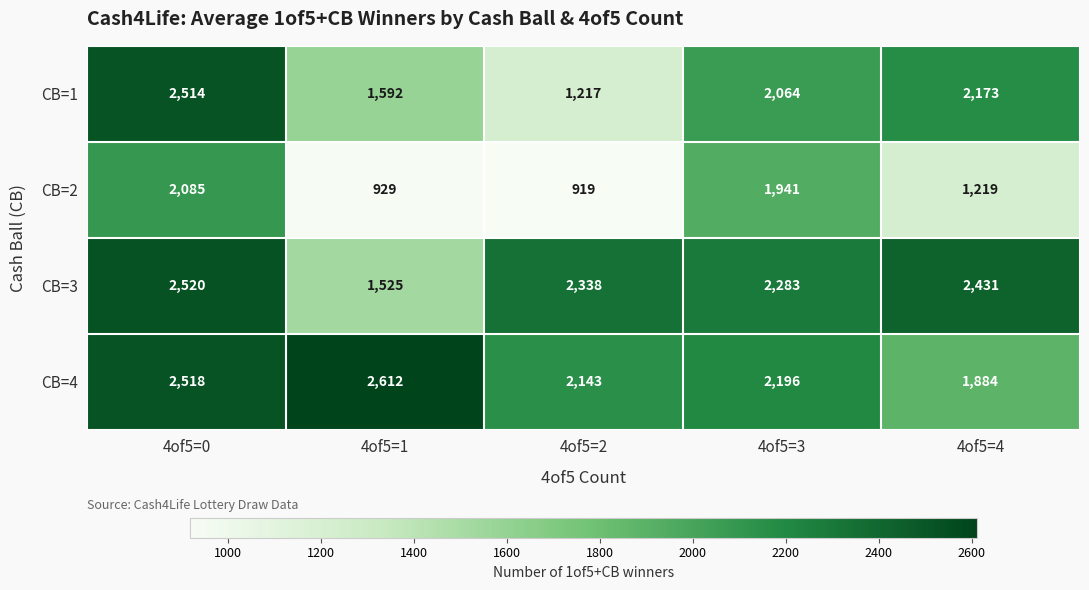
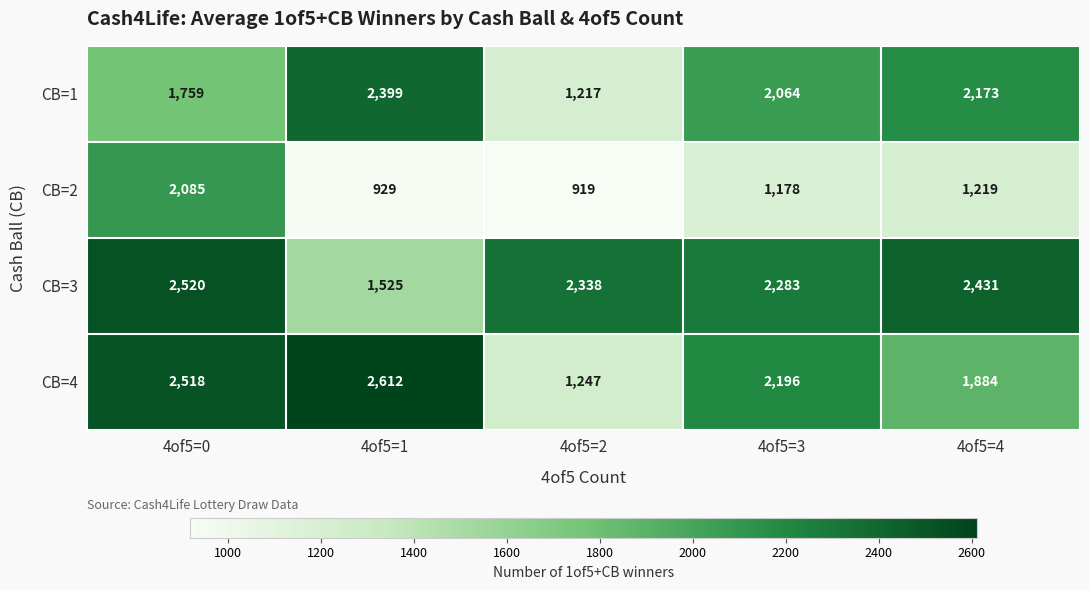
CB=1, 4of5=0: 2,514 -> 1,759
CB=1, 4of5=1: 1,592 -> 2,399
CB=2, 4of5=3: 1,941 -> 1,178
CB=4, 4of5=2: 2,143 -> 1,247
